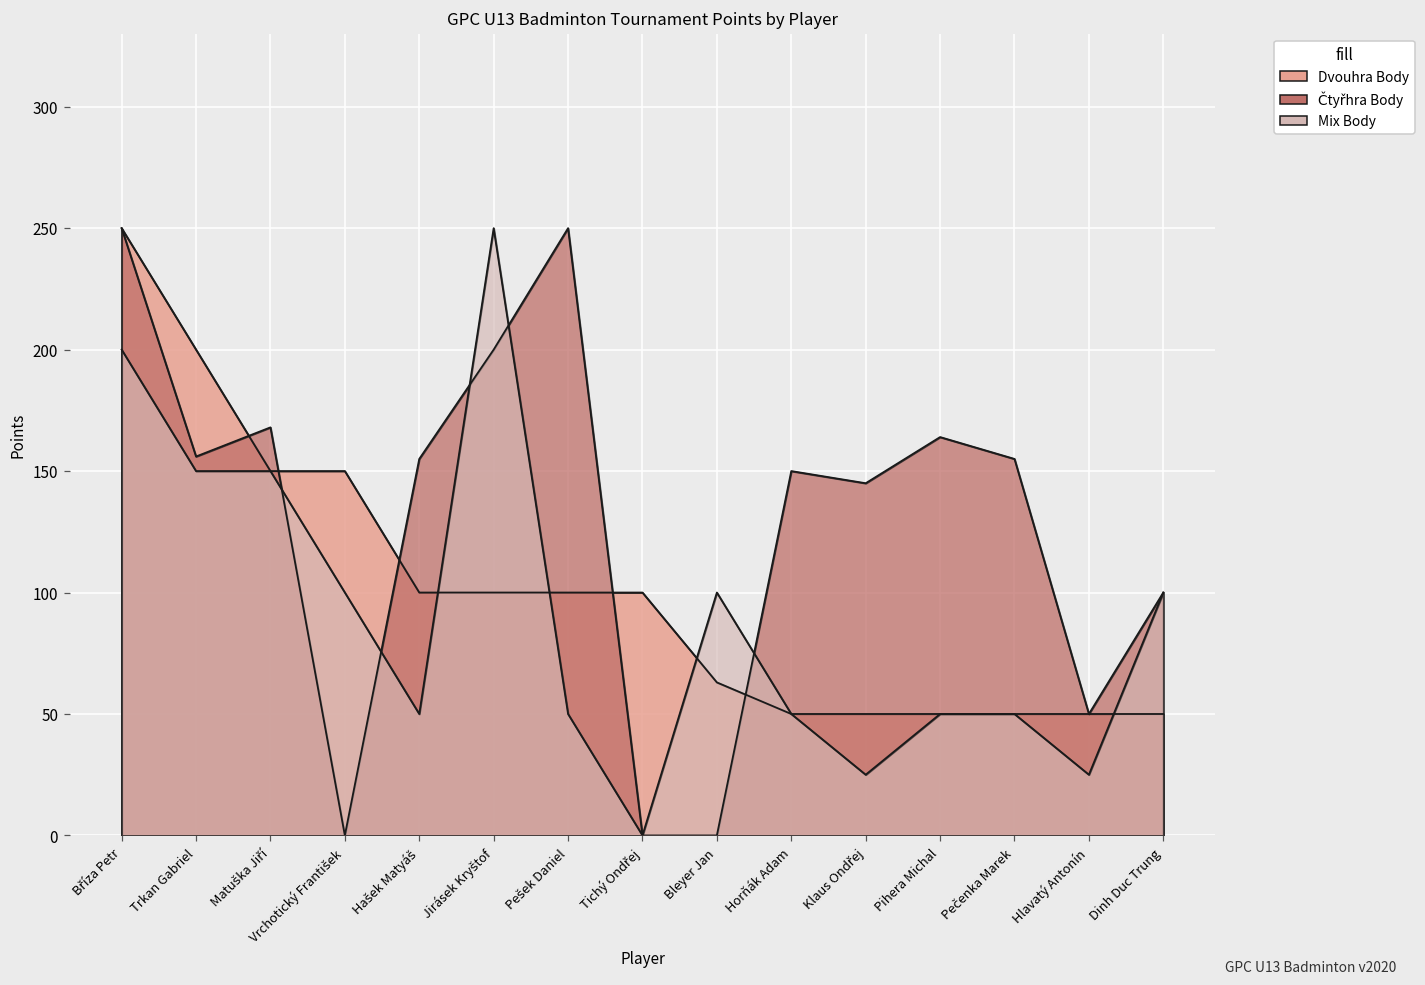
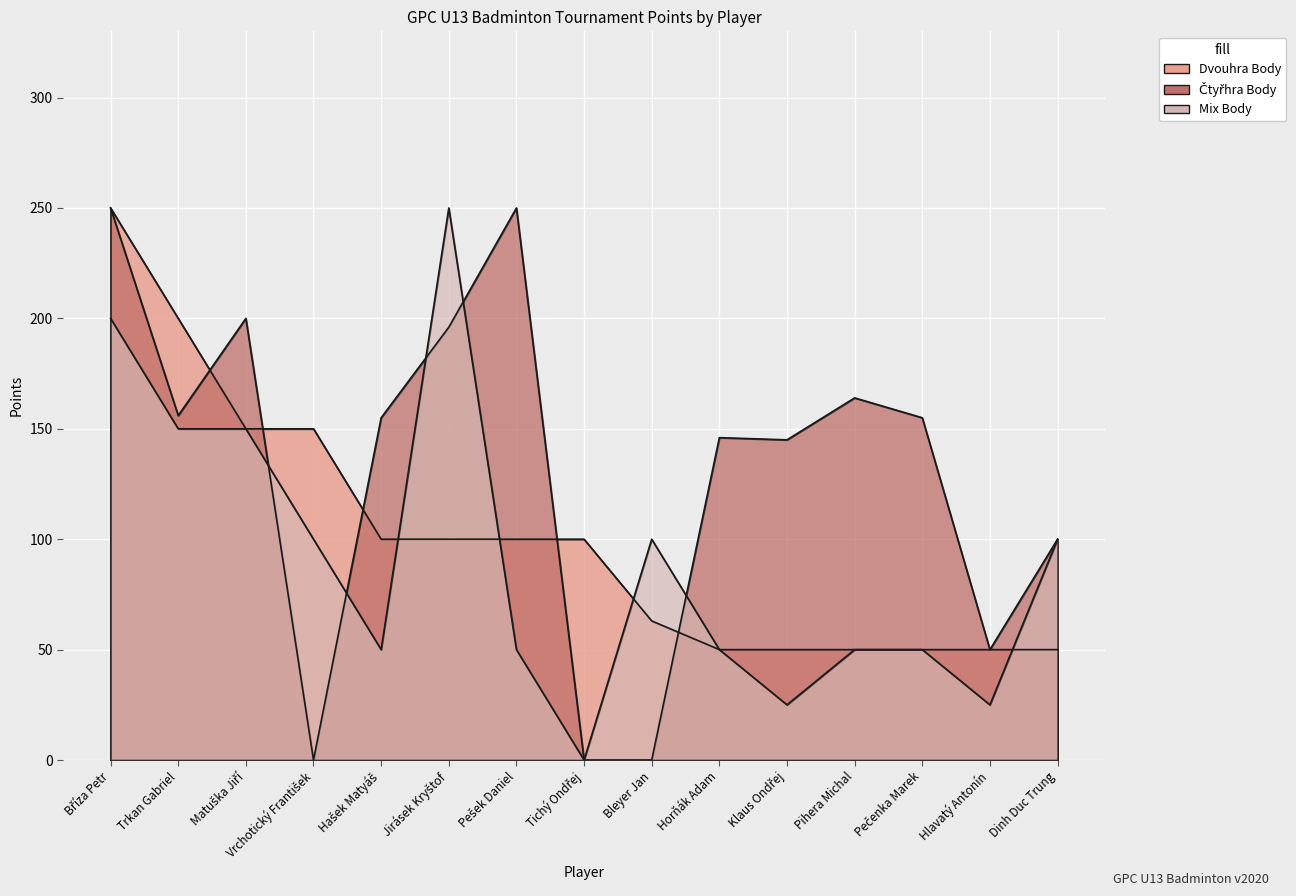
Čtyřhra Body, Matuška Jiří: 168 -> 200
Čtyřhra Body, Jirásek Kryštof: 200 -> 196
Čtyřhra Body, Horňák Adam: 150 -> 146
